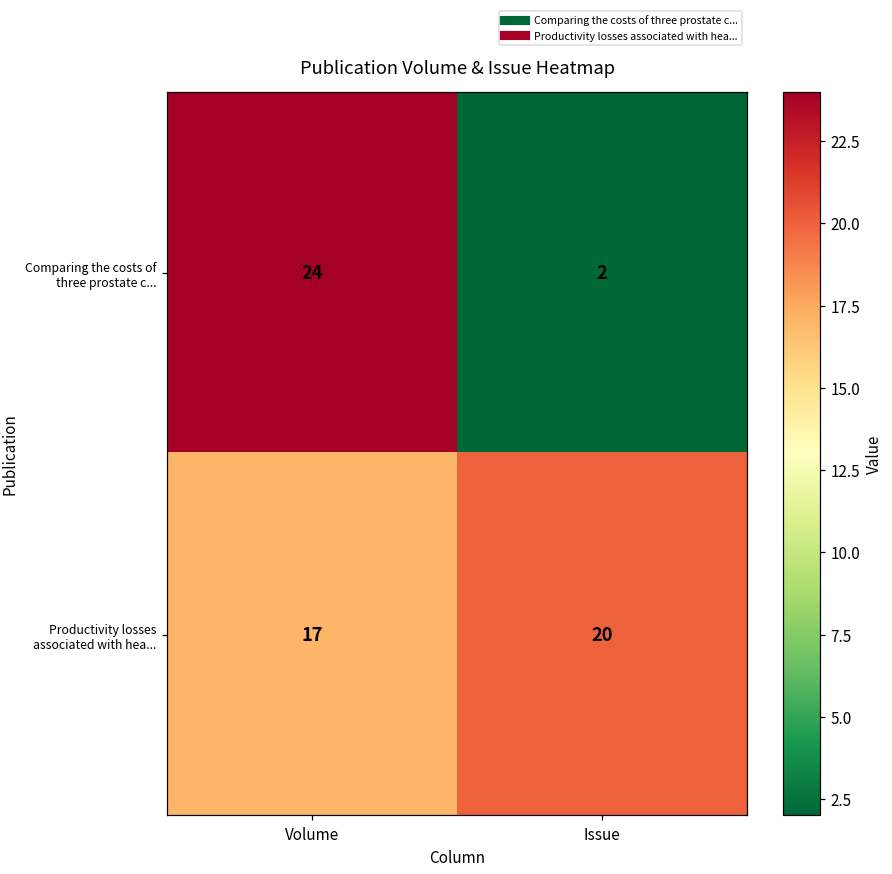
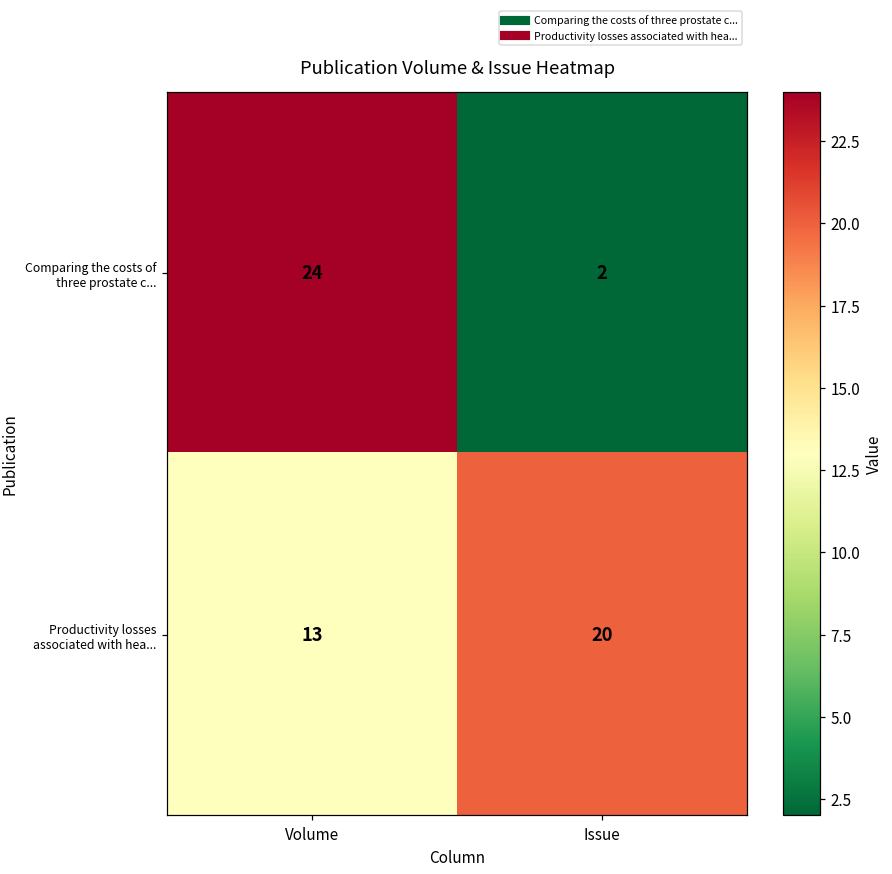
Productivity losses associated with hea..., Volume: 17 -> 13
